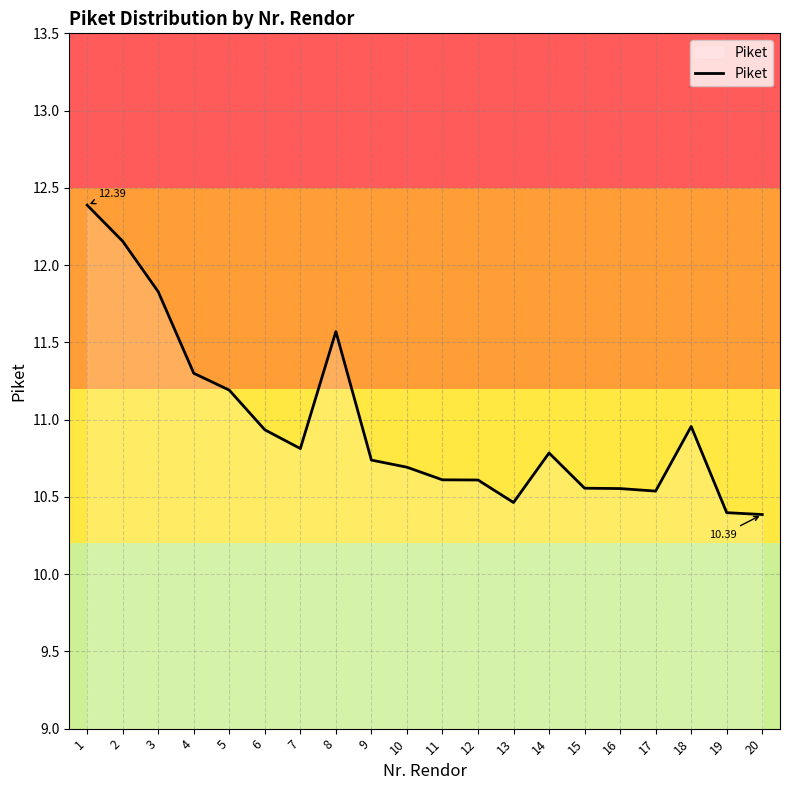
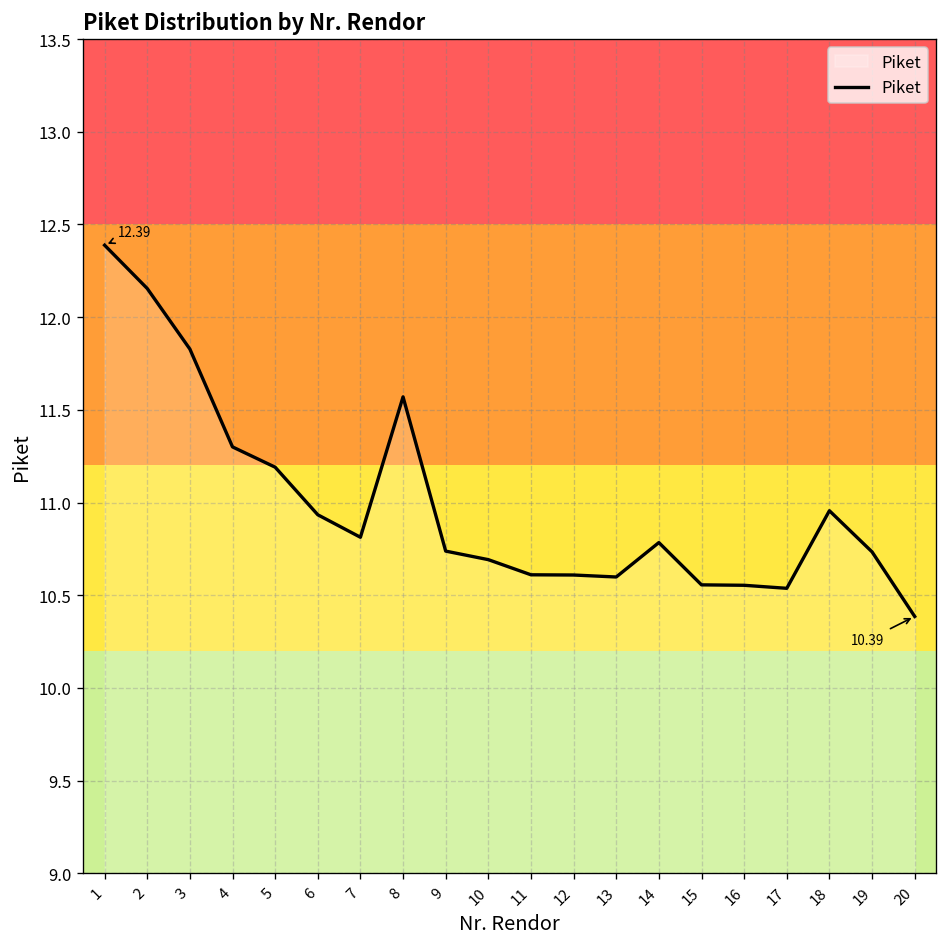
13: 10.46 -> 10.60
19: 10.40 -> 10.73
